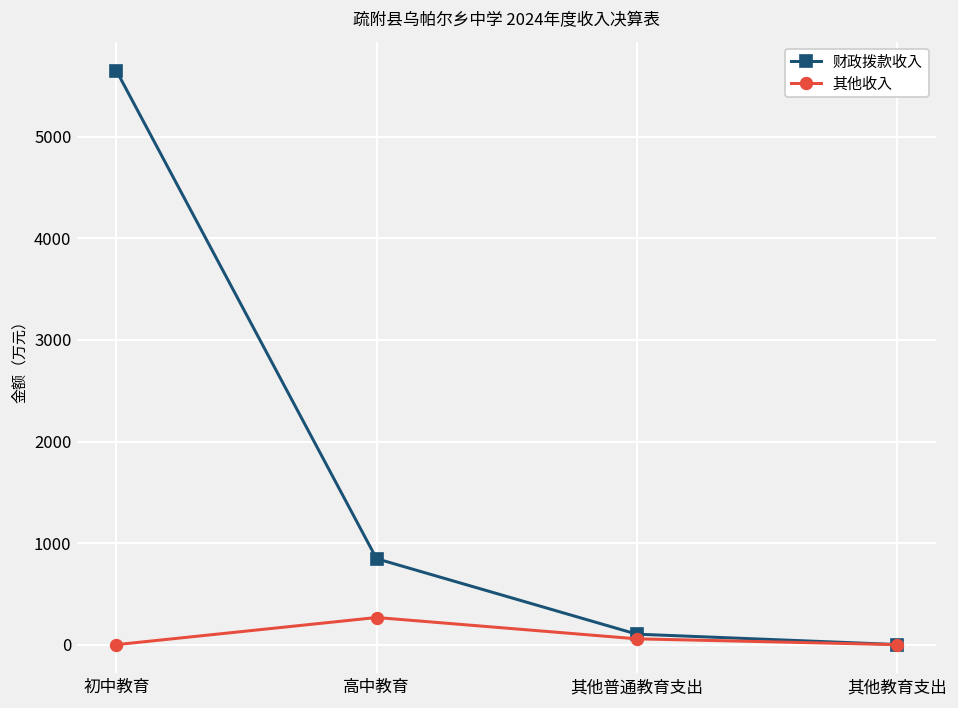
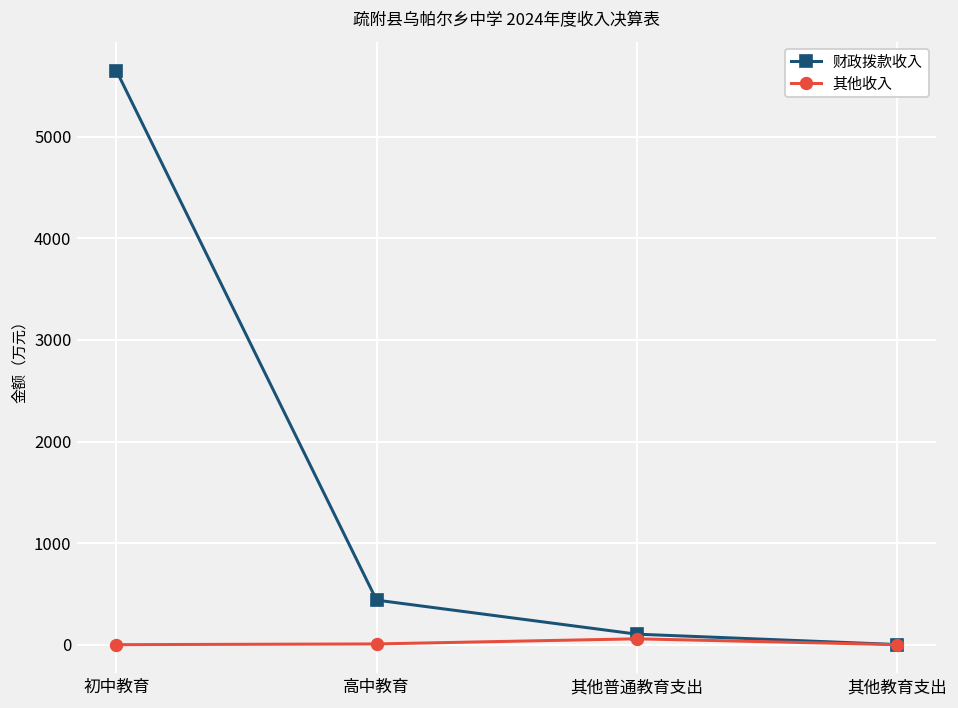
财政拨款收入, 高中教育: 800 -> 400
其他收入, 高中教育: 300 -> 0
